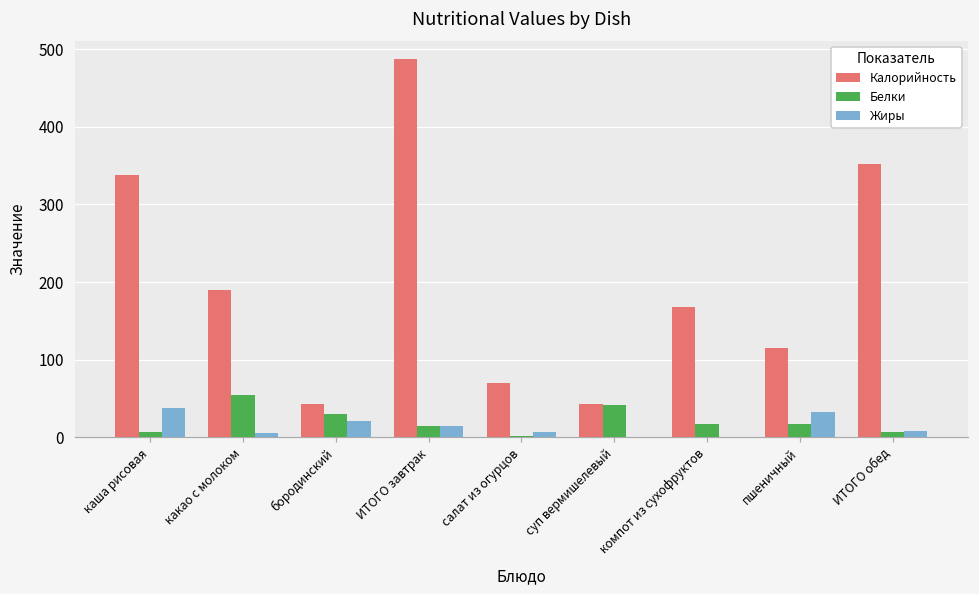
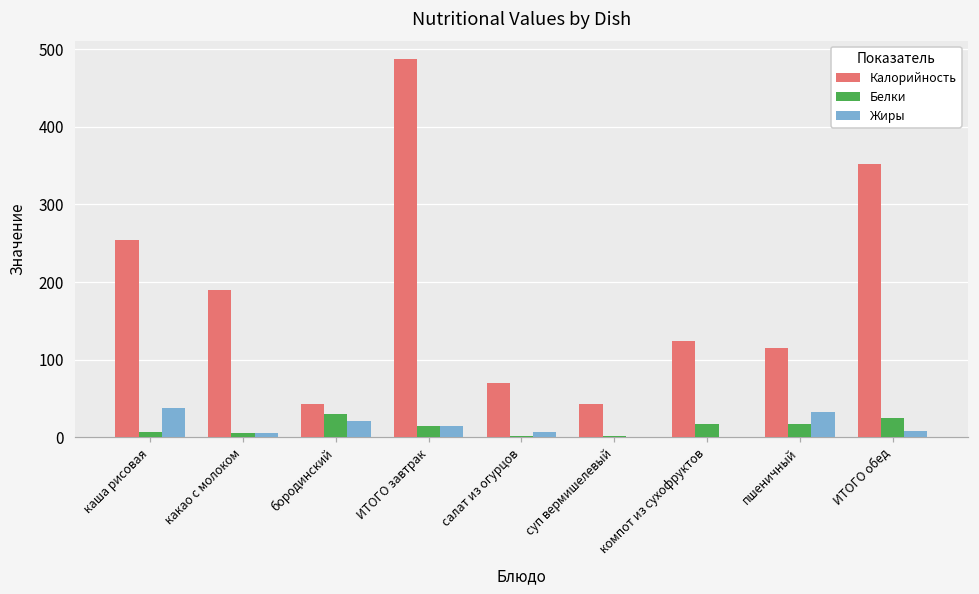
Калорийность, каша рисовая: 340 -> 250
Белки, какао с молоком: 50 -> 10
Белки, суп вермишелевый: 40 -> 0
Калорийность, компот из сухофруктов: 170 -> 120
Белки, ИТОГО обед: 10 -> 30
